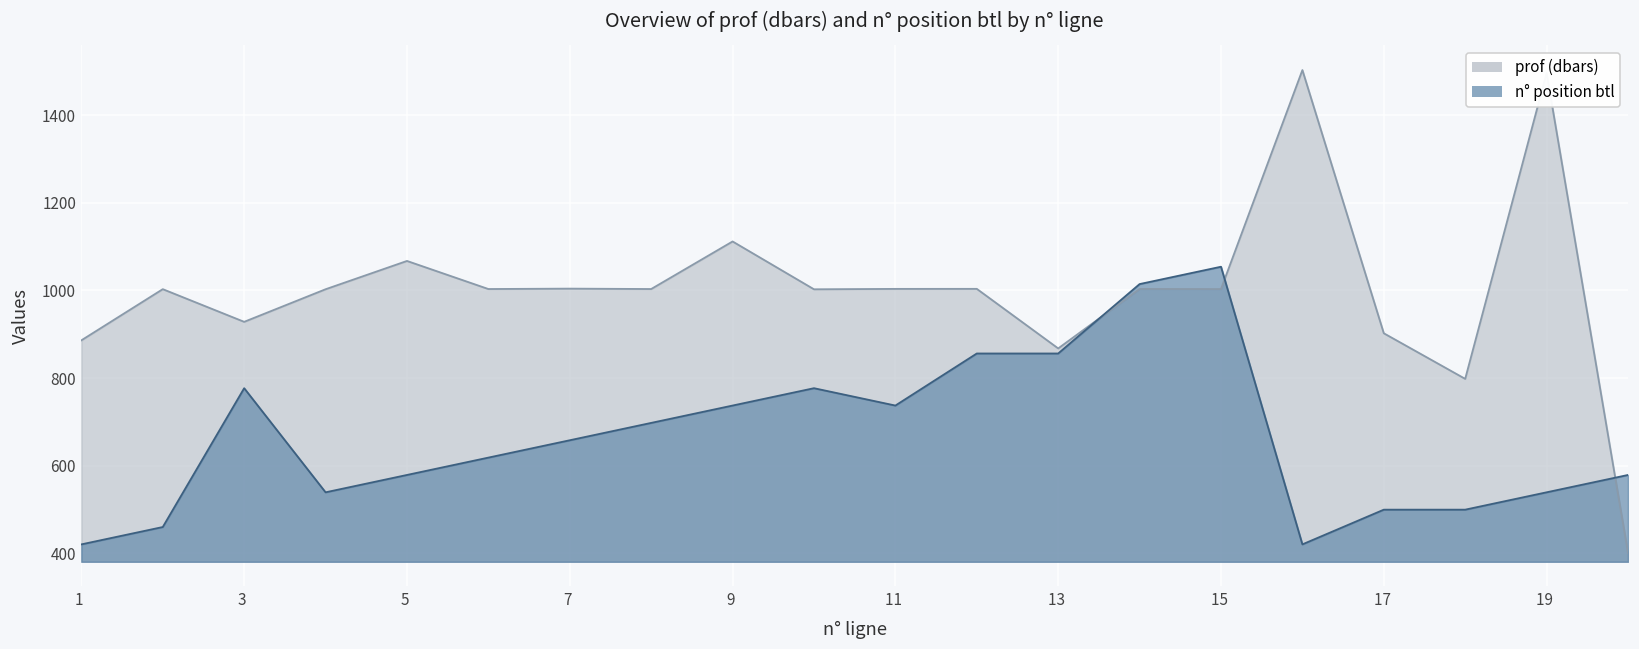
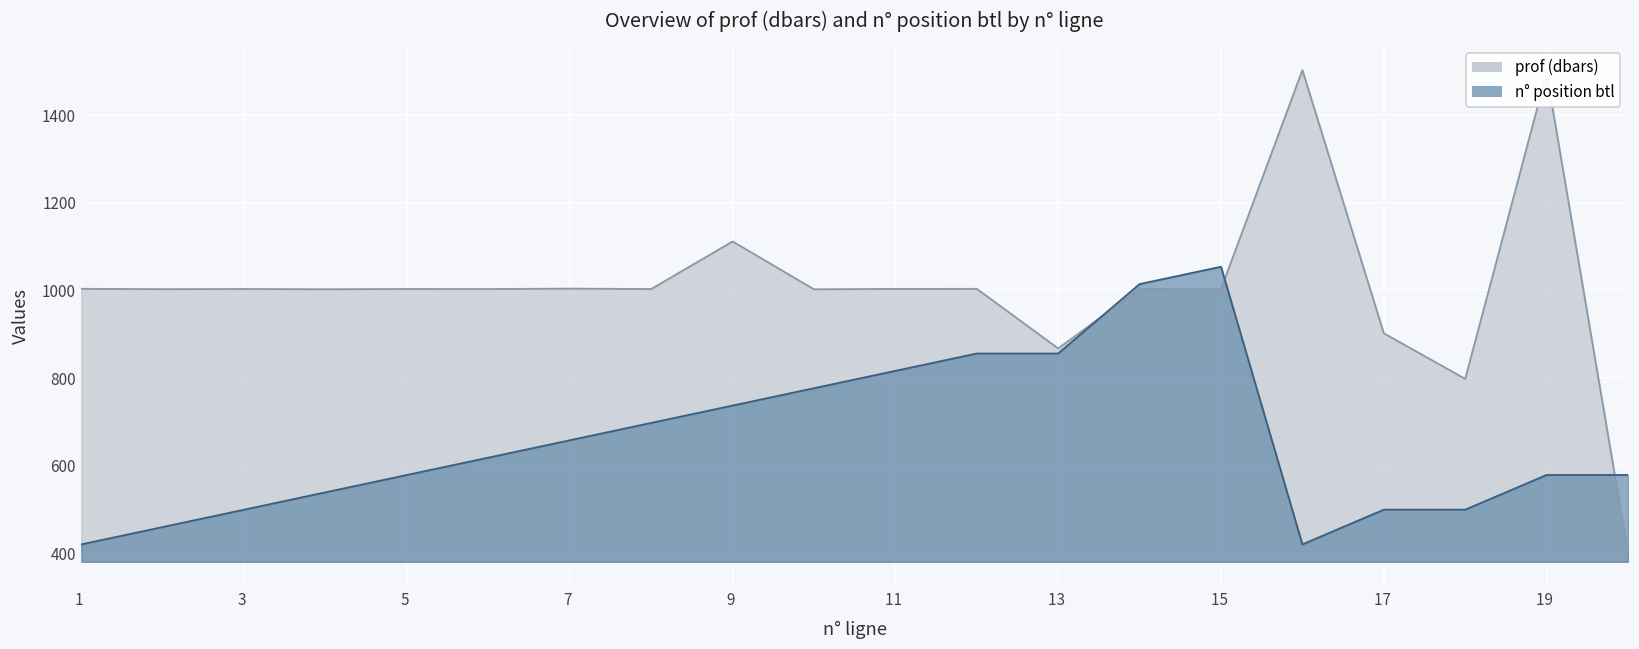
prof (dbars), 1: 890 -> 1000
prof (dbars), 3: 930 -> 1000
n° position btl, 3: 780 -> 500
prof (dbars), 5: 1070 -> 1000
n° position btl, 11: 740 -> 820
n° position btl, 19: 540 -> 580
